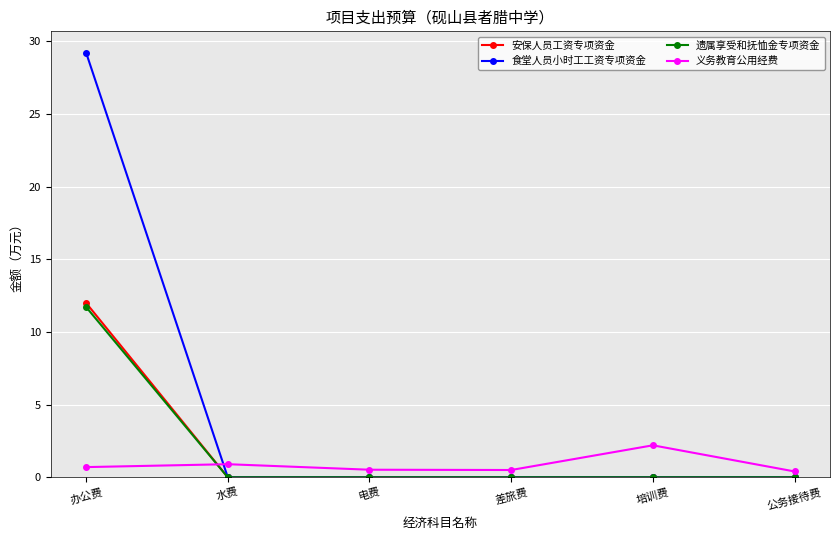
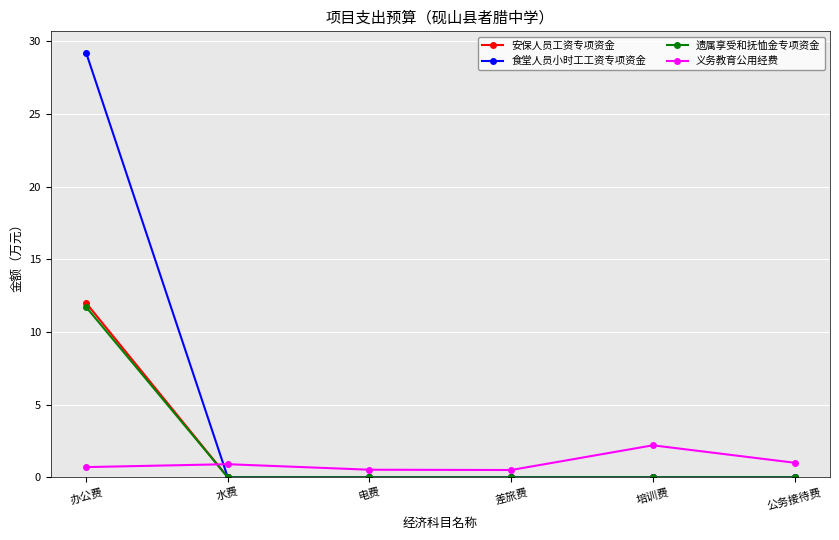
义务教育公用经费, 公务接待费: 0.4 -> 1.0
